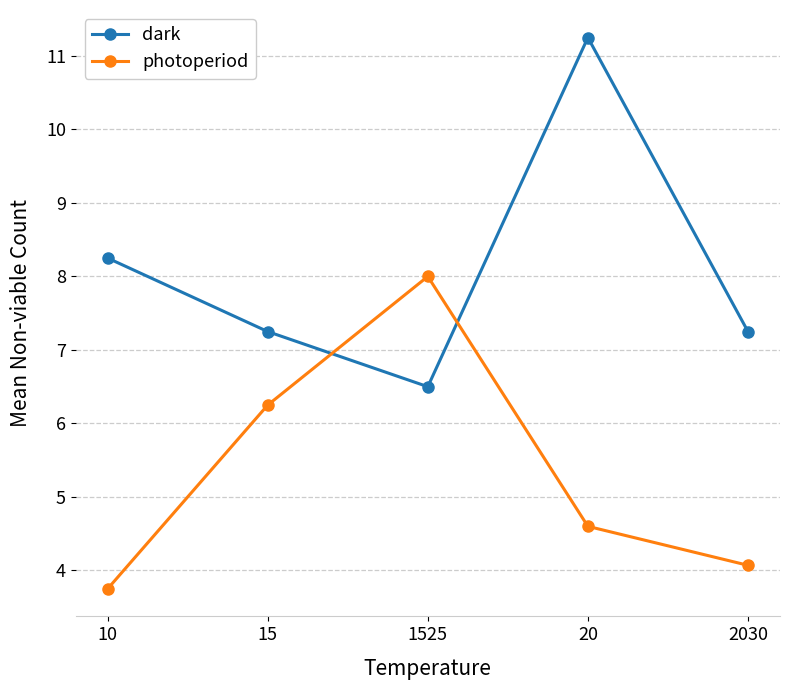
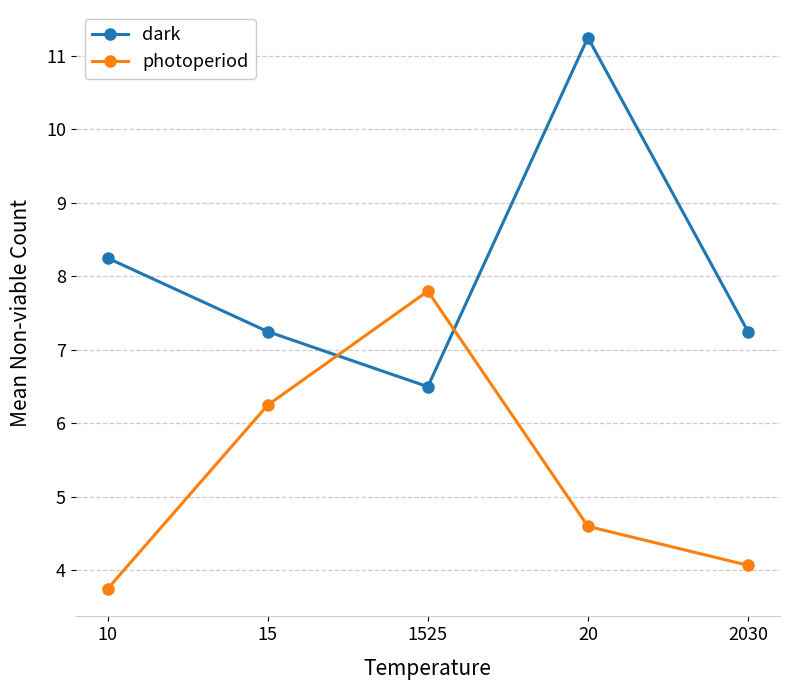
photoperiod, 1525: 8.0 -> 7.8
